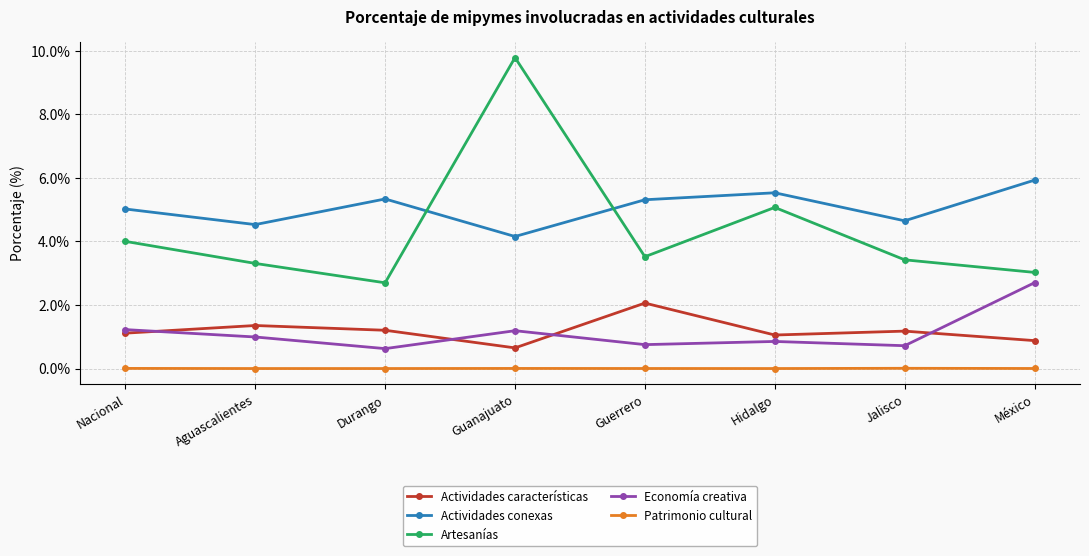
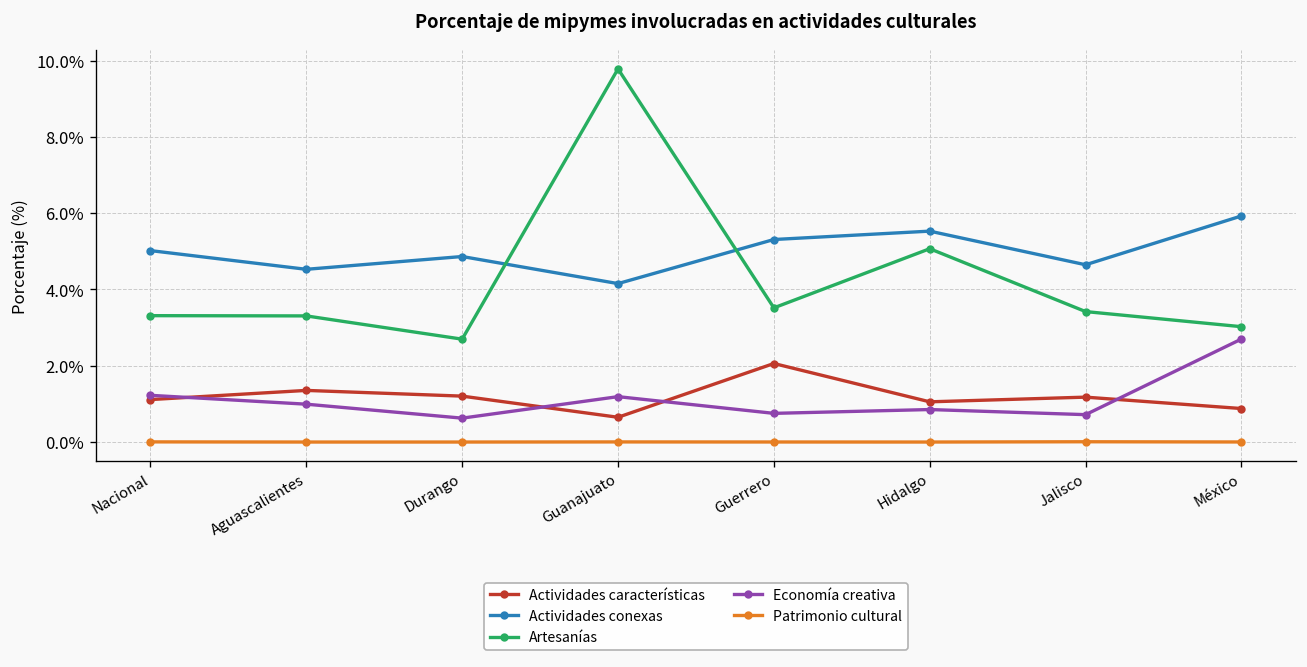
Artesanías, Nacional: 4.0% -> 3.3%
Actividades conexas, Durango: 5.3% -> 4.9%
